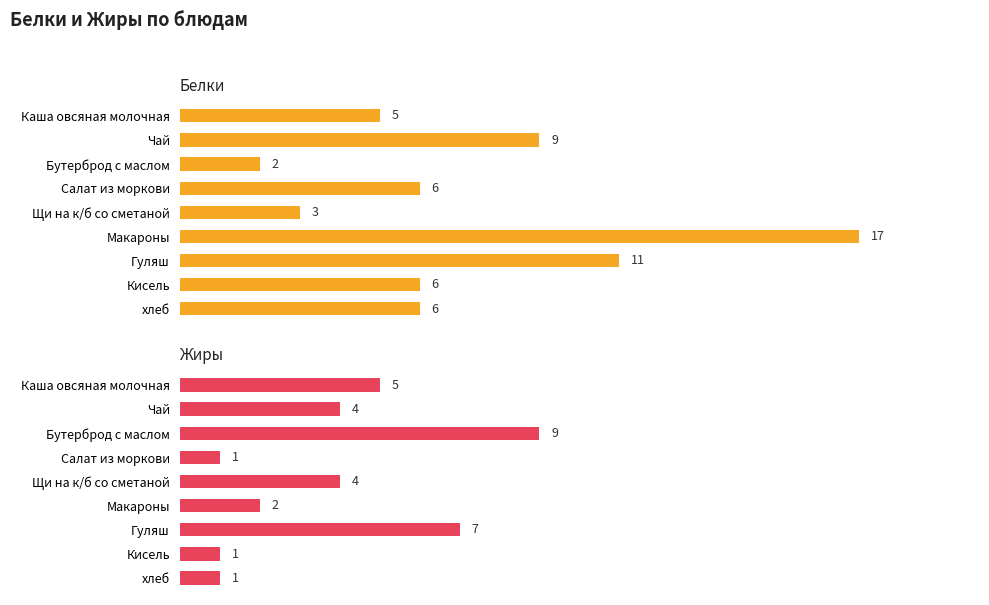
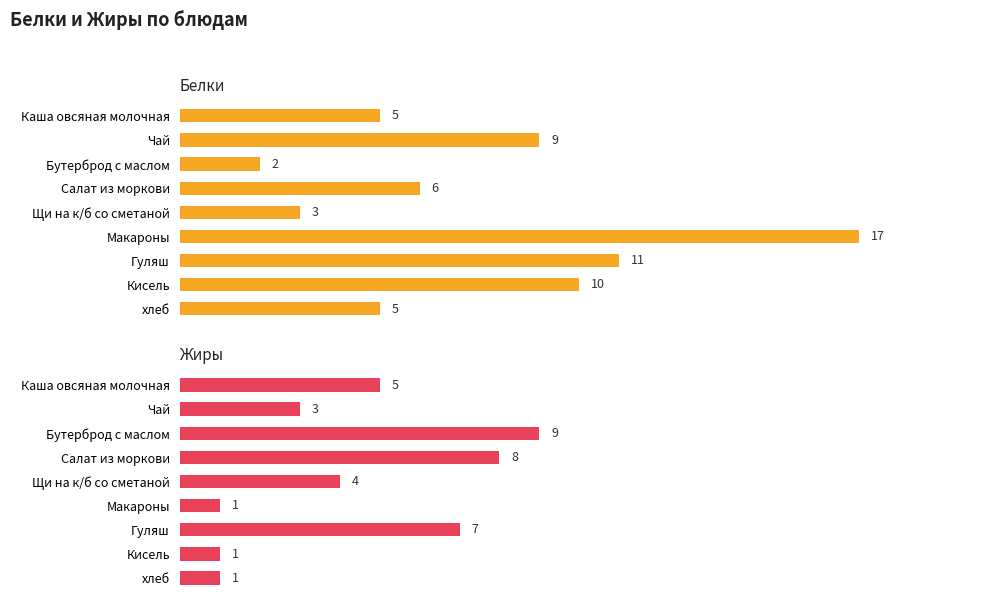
Белки, Кисель: 6 -> 10
Белки, хлеб: 6 -> 5
Жиры, Чай: 4 -> 3
Жиры, Салат из моркови: 1 -> 8
Жиры, Макароны: 2 -> 1
